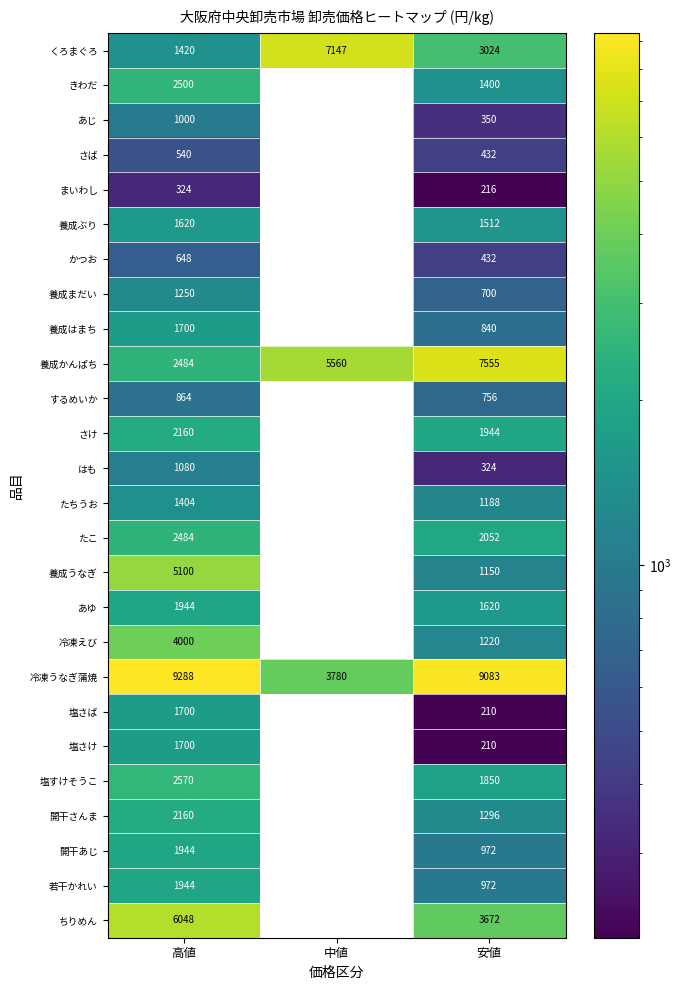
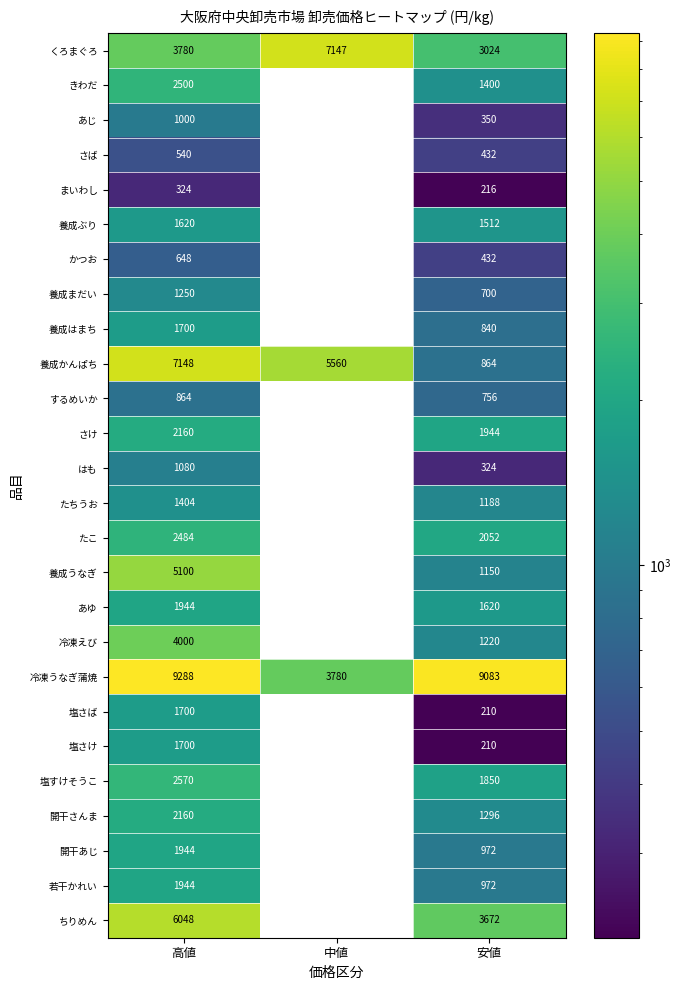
くろまぐろ, 高値: 1420 -> 3780
養成かんぱち, 高値: 2484 -> 7148
養成かんぱち, 安値: 7555 -> 864
